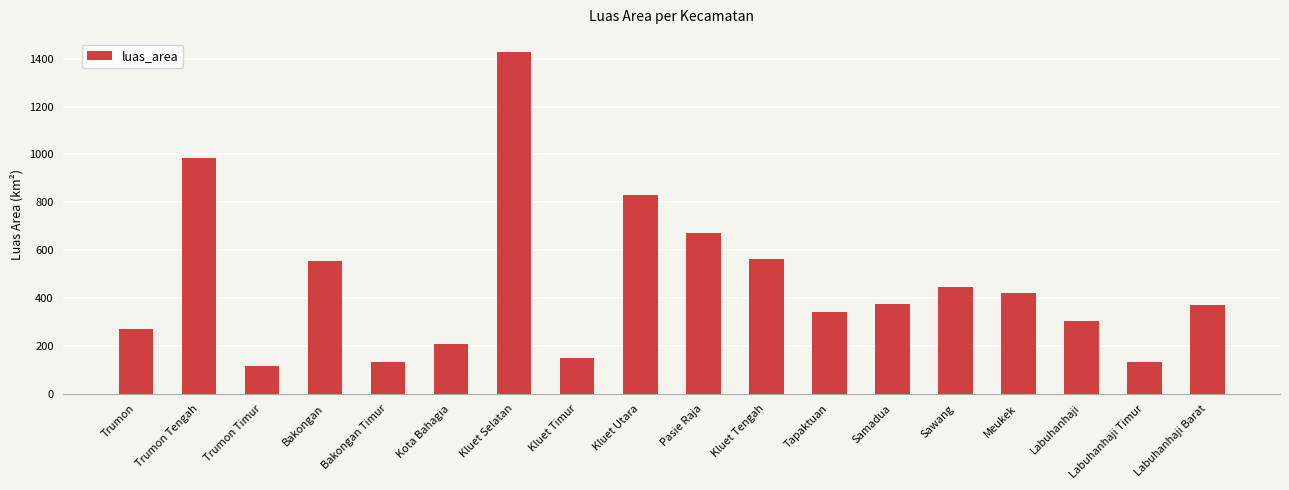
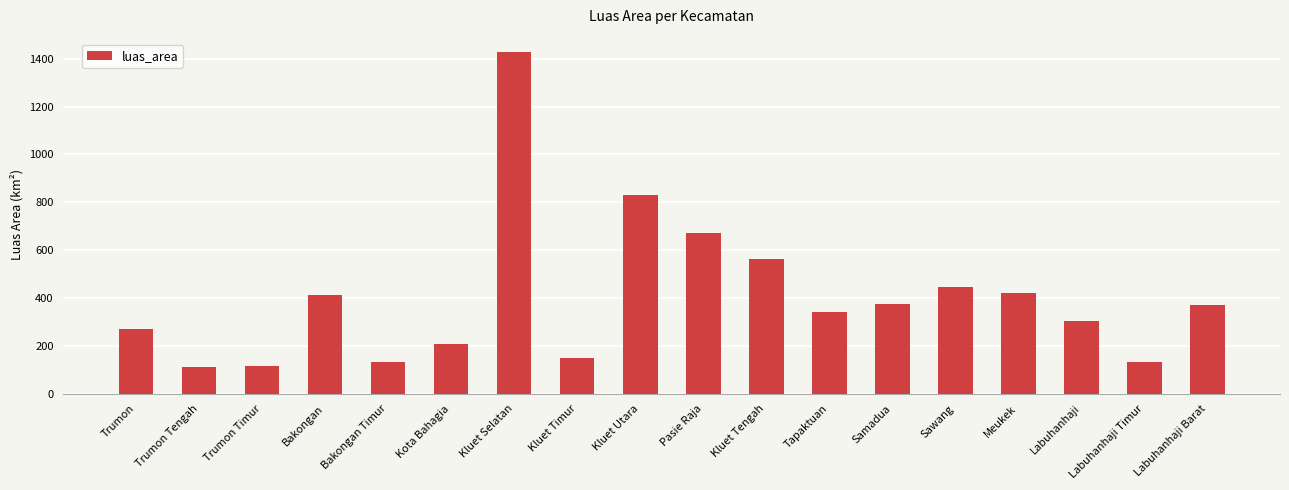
Trumon Tengah: 990 -> 110
Bakongan: 560 -> 410
